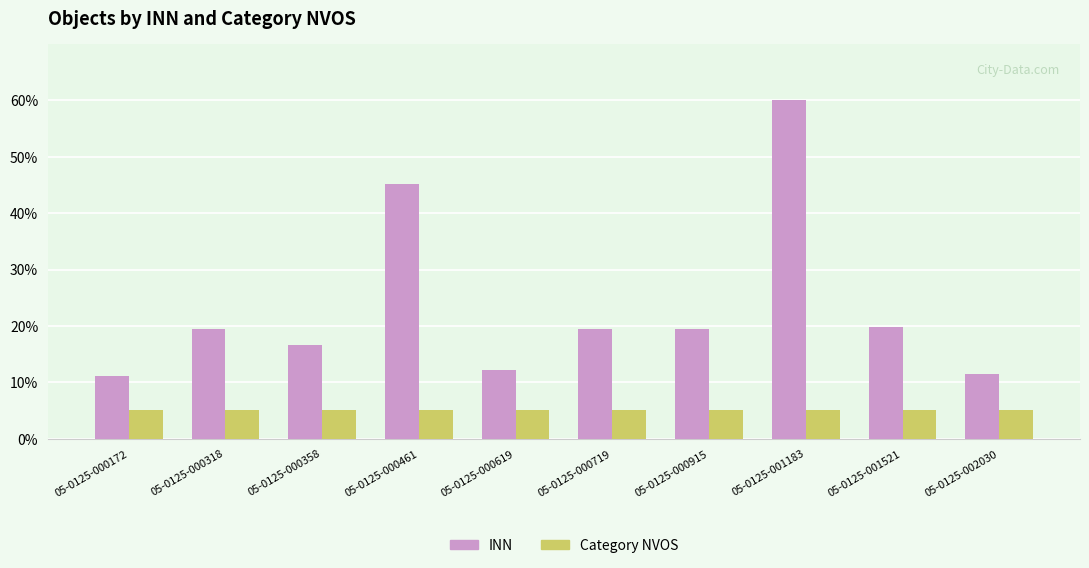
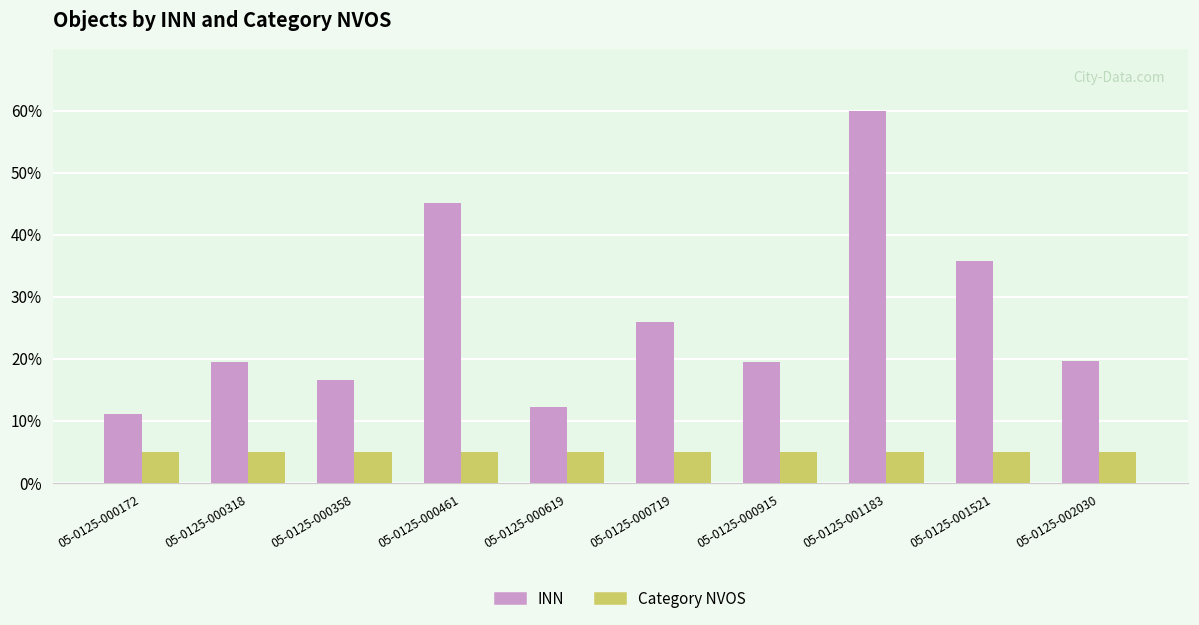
INN, 05-0125-000719: 20% -> 26%
INN, 05-0125-001521: 20% -> 36%
INN, 05-0125-002030: 11% -> 20%
